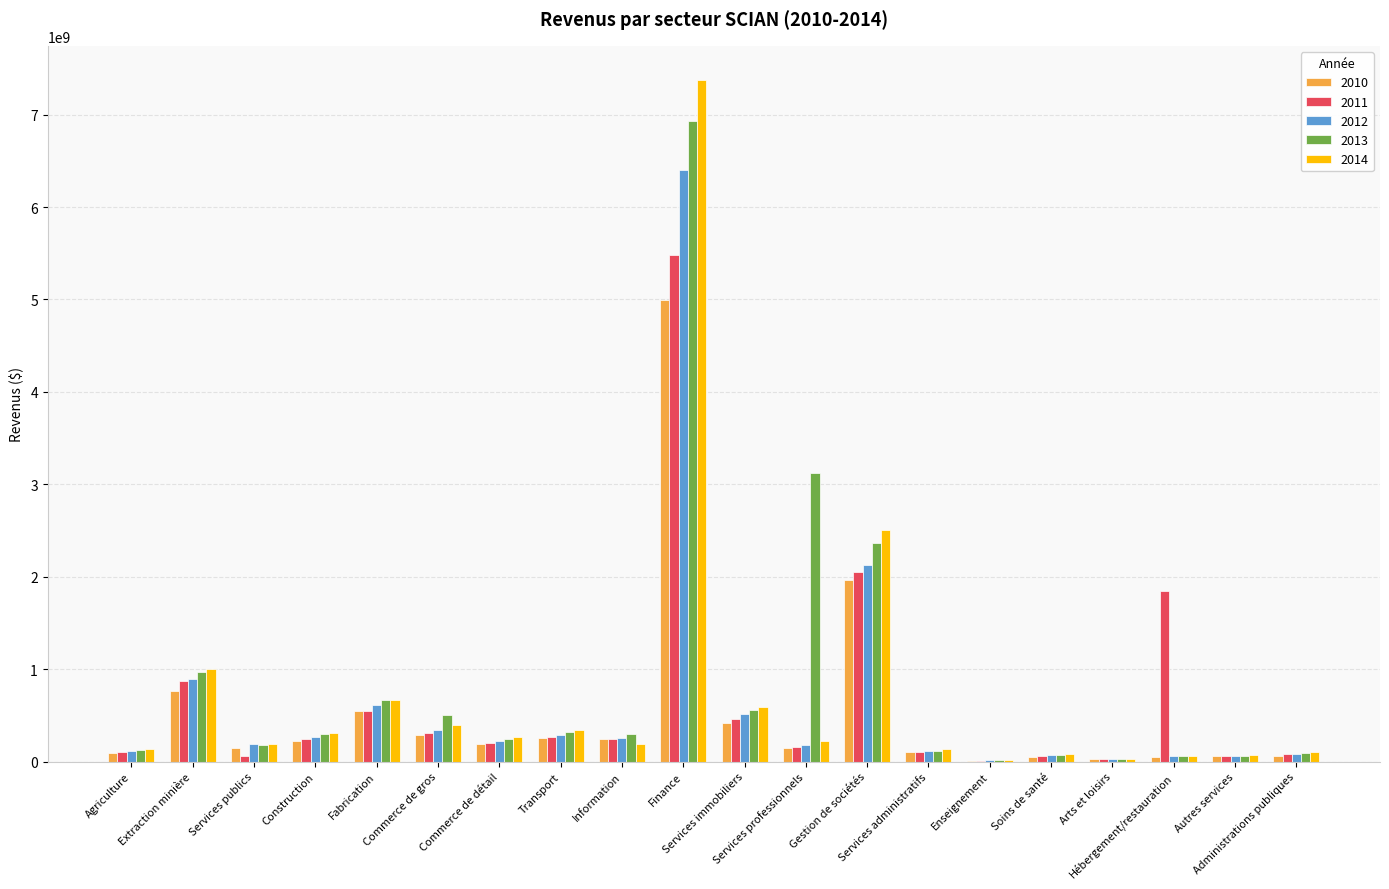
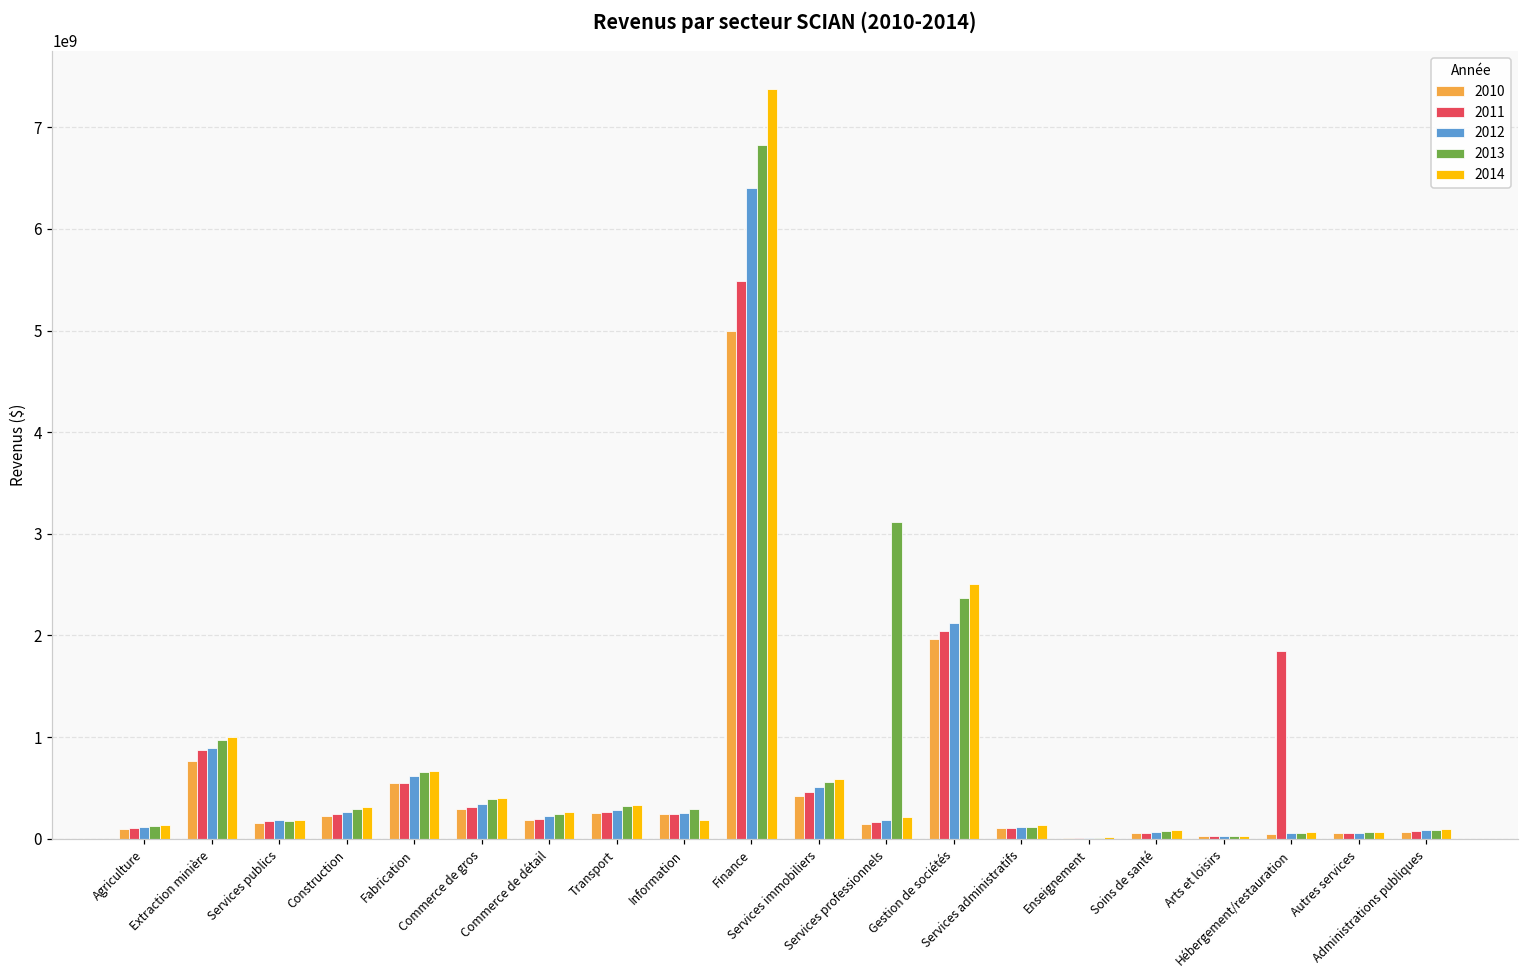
2011, Services publics: 100000000 -> 200000000
2013, Commerce de gros: 500000000 -> 400000000
2013, Finance: 6900000000 -> 6800000000
